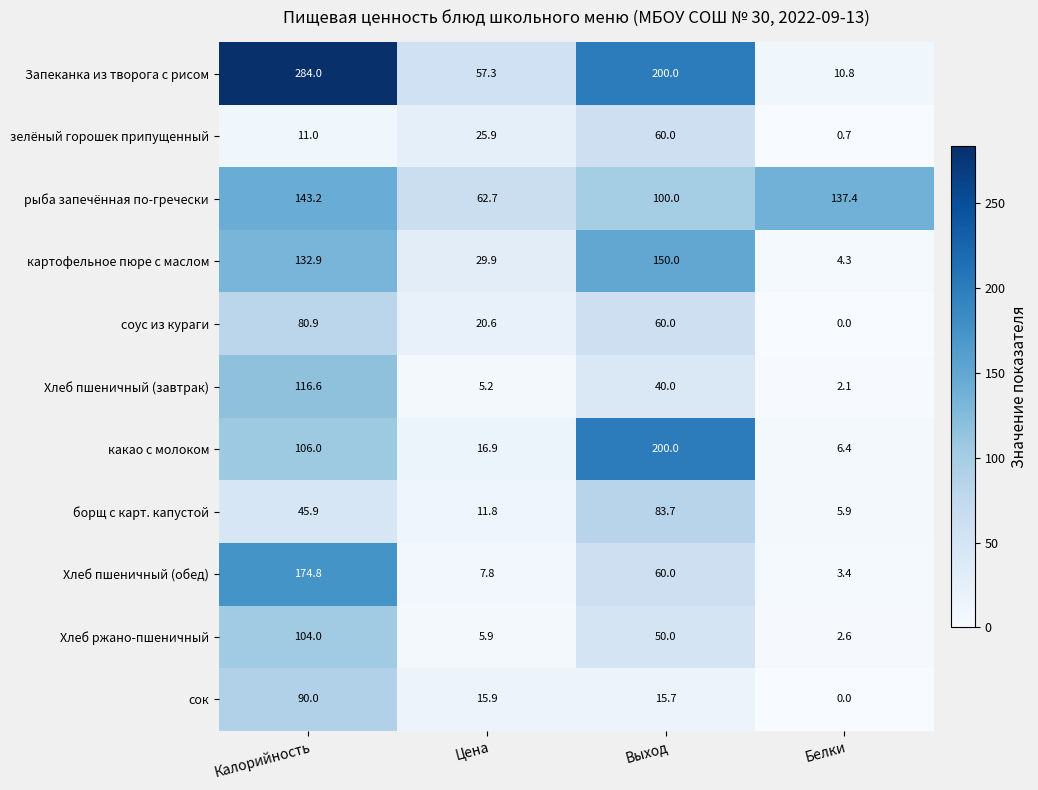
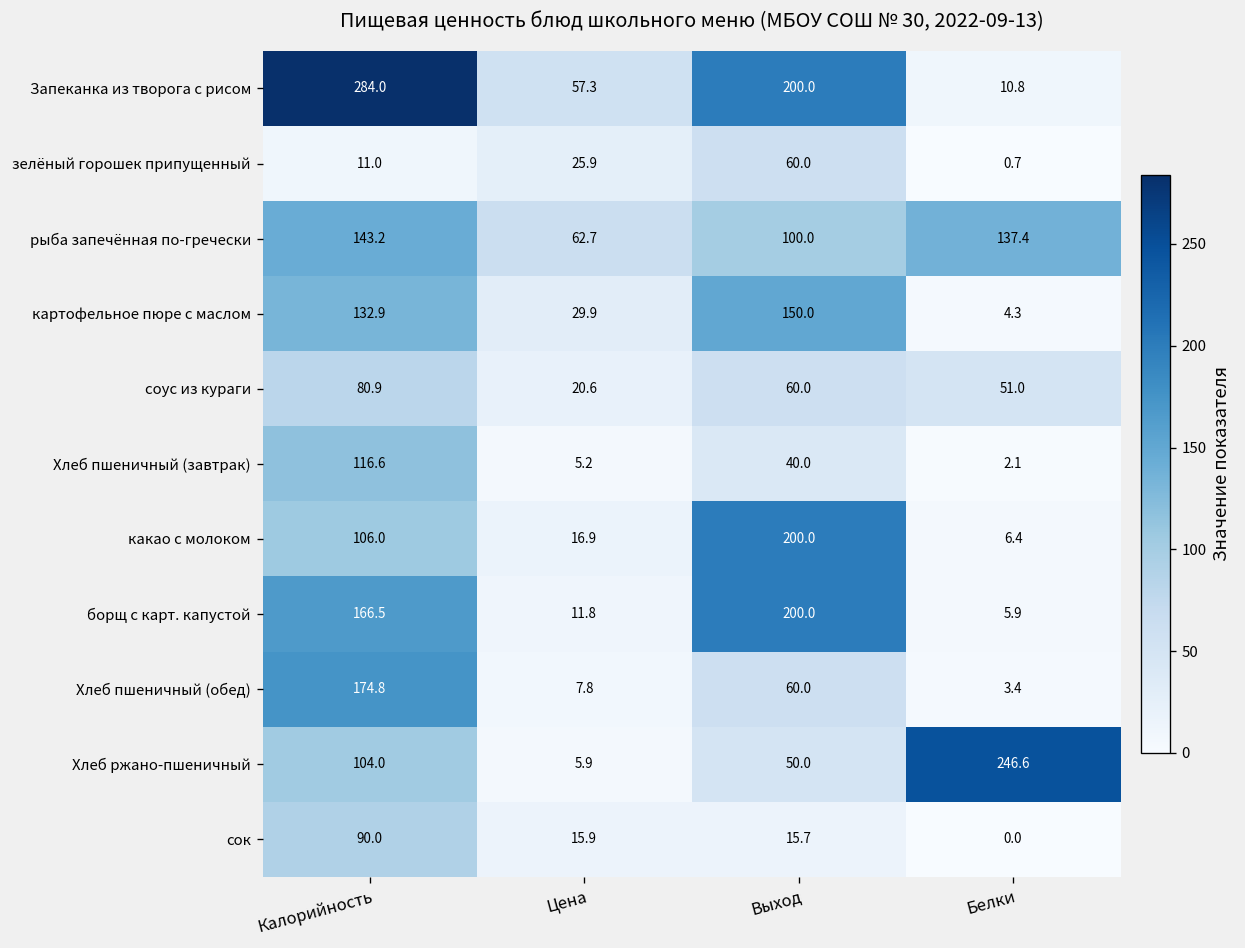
соус из кураги, Белки: 0.0 -> 51.0
борщ с карт. капустой, Калорийность: 45.9 -> 166.5
борщ с карт. капустой, Выход: 83.7 -> 200.0
Хлеб ржано-пшеничный, Белки: 2.6 -> 246.6
